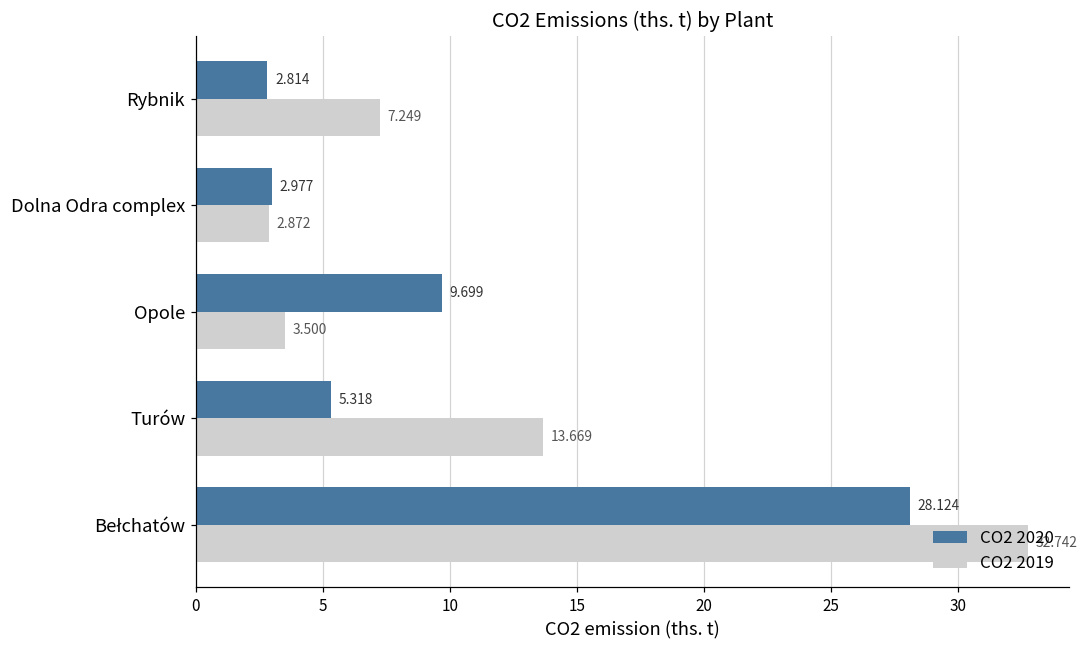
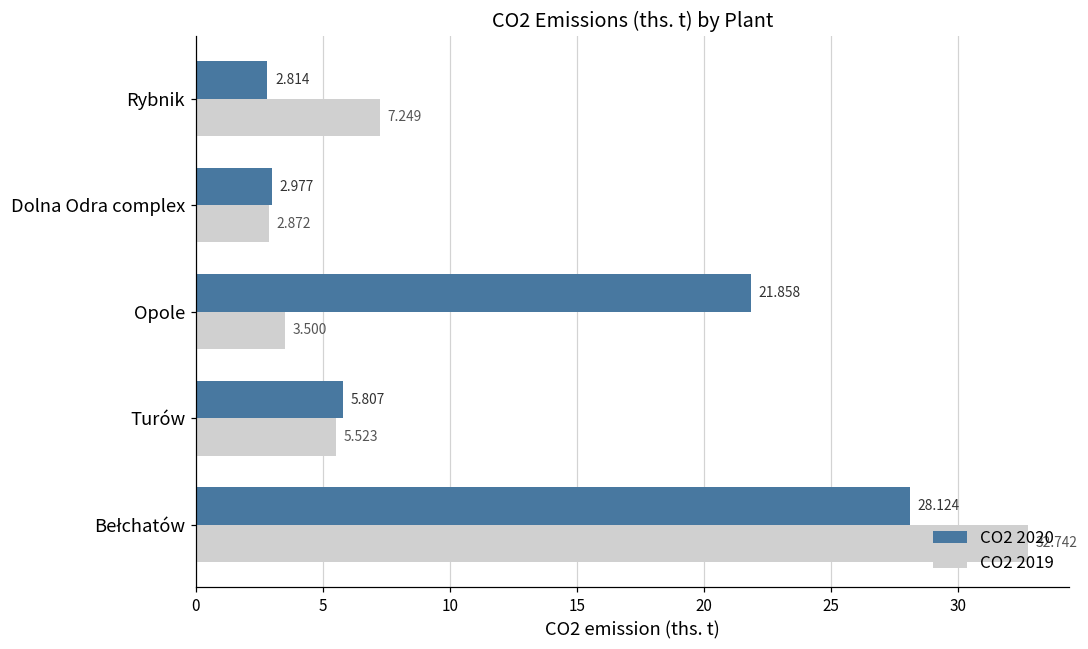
CO2 2020, Opole: 9.699 -> 21.858
CO2 2020, Turów: 5.318 -> 5.807
CO2 2019, Turów: 13.669 -> 5.523
